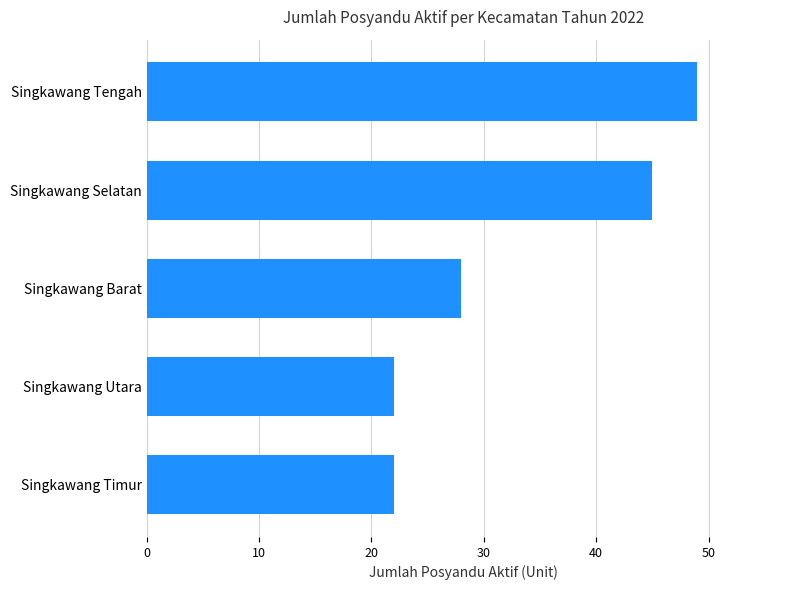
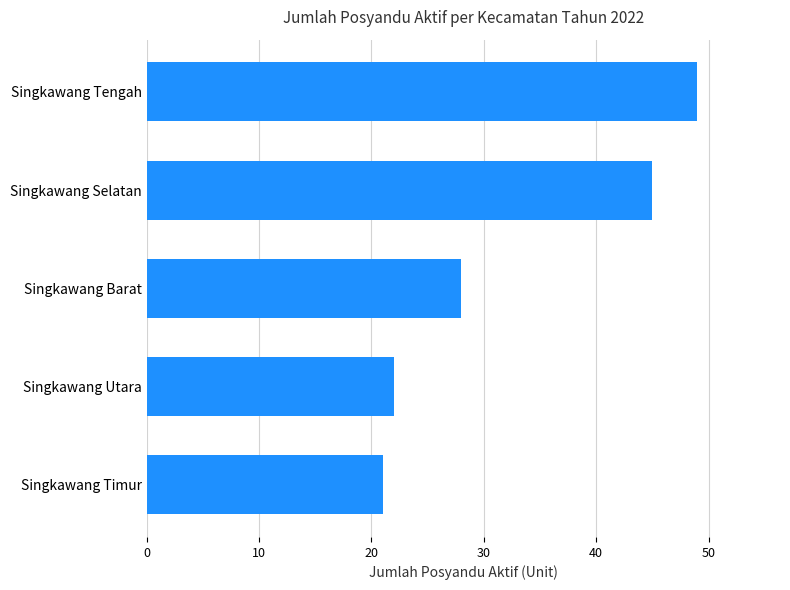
Singkawang Timur: 22 -> 21
